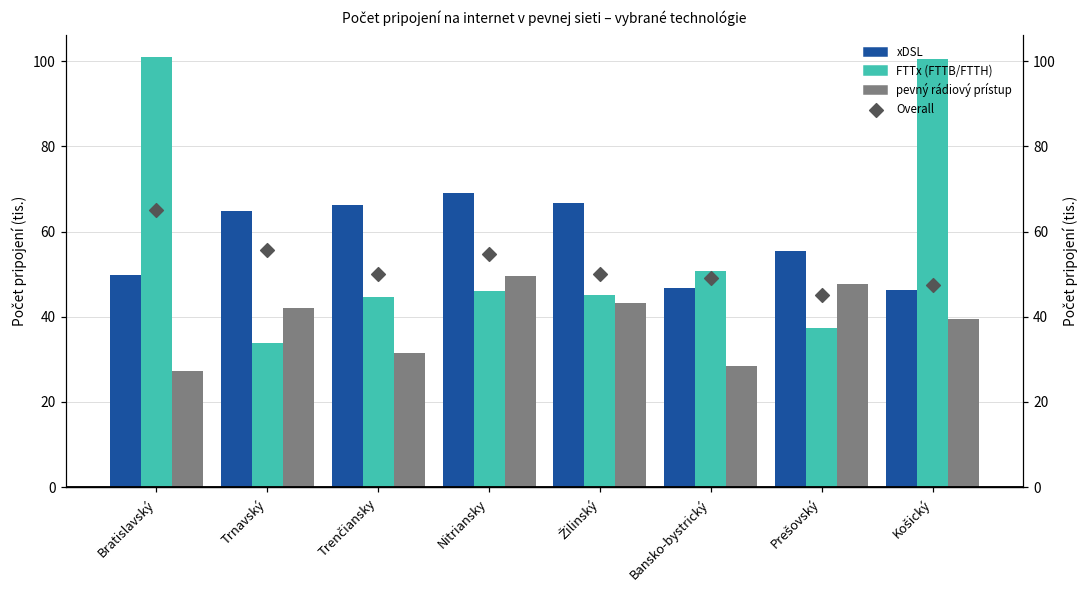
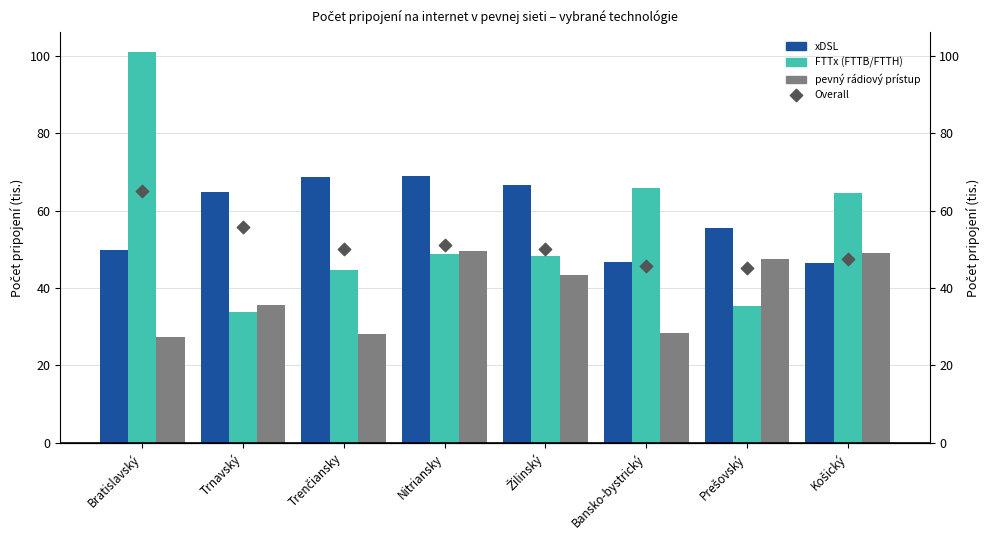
pevný rádiový prístup, Trnavský: 42 -> 36
xDSL, Trenčiansky: 66 -> 69
pevný rádiový prístup, Trenčiansky: 32 -> 28
FTTx (FTTB/FTTH), Nitriansky: 46 -> 49
Overall, Nitriansky: 55 -> 51
FTTx (FTTB/FTTH), Žilinský: 45 -> 48
FTTx (FTTB/FTTH), Bansko-bystrický: 51 -> 66
Overall, Bansko-bystrický: 49 -> 46
FTTx (FTTB/FTTH), Prešovský: 37 -> 35
FTTx (FTTB/FTTH), Košický: 101 -> 65
pevný rádiový prístup, Košický: 40 -> 49
